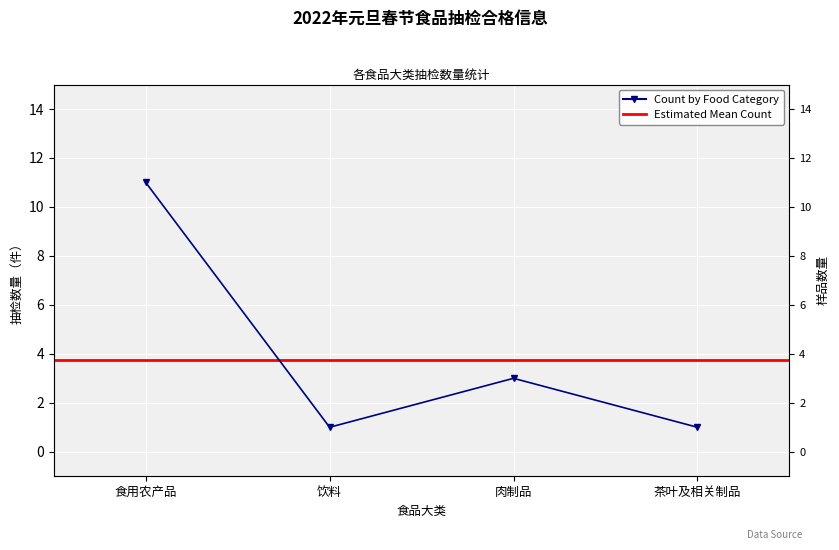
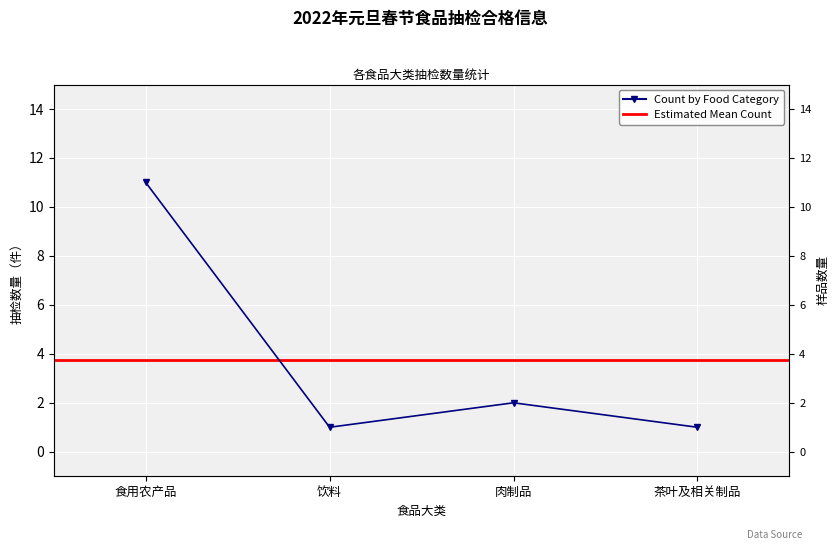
肉制品: 3 -> 2
